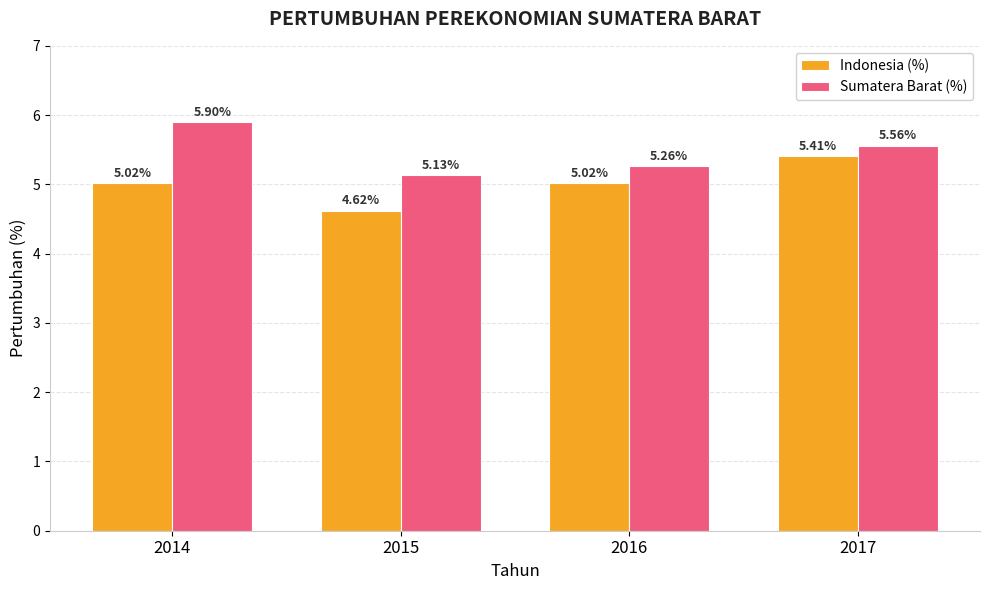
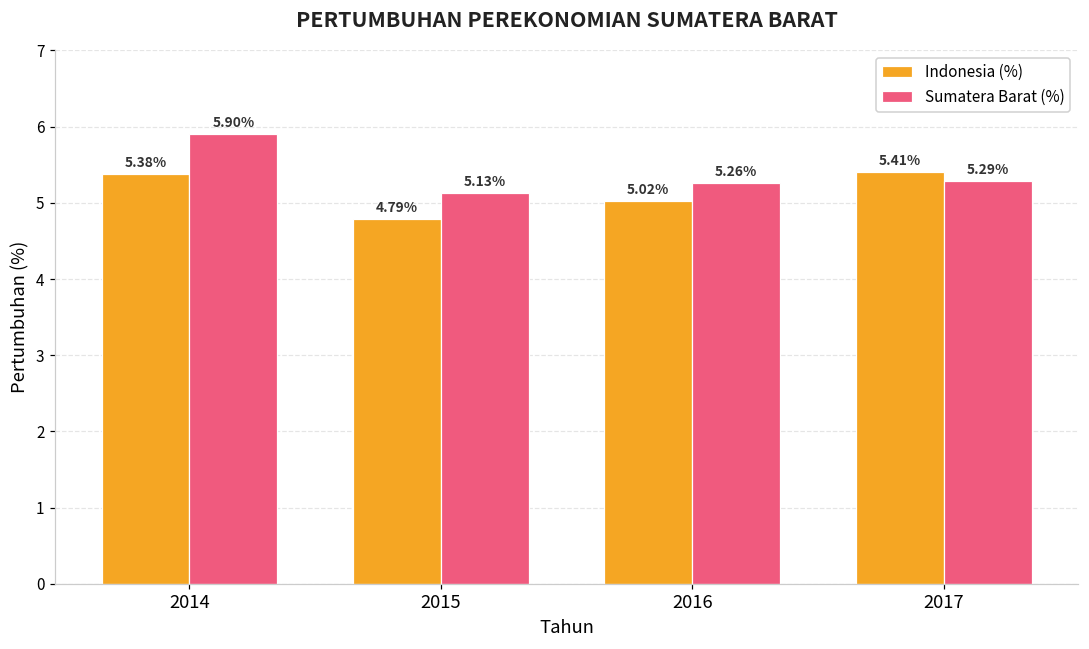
Indonesia (%), 2014: 5.02% -> 5.38%
Indonesia (%), 2015: 4.62% -> 4.79%
Sumatera Barat (%), 2017: 5.56% -> 5.29%
